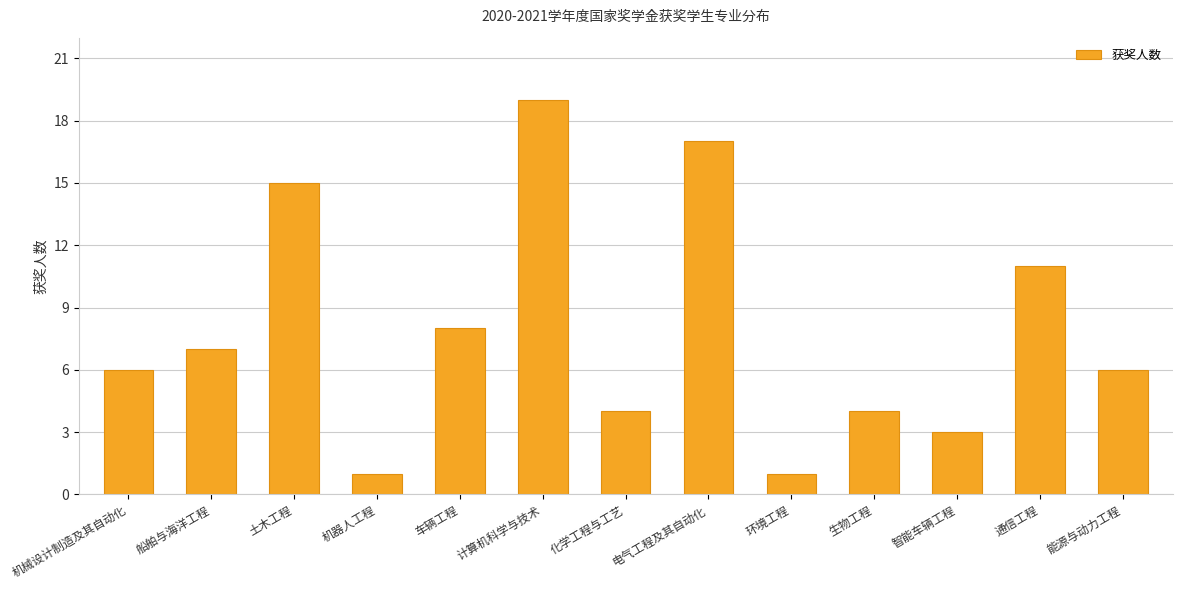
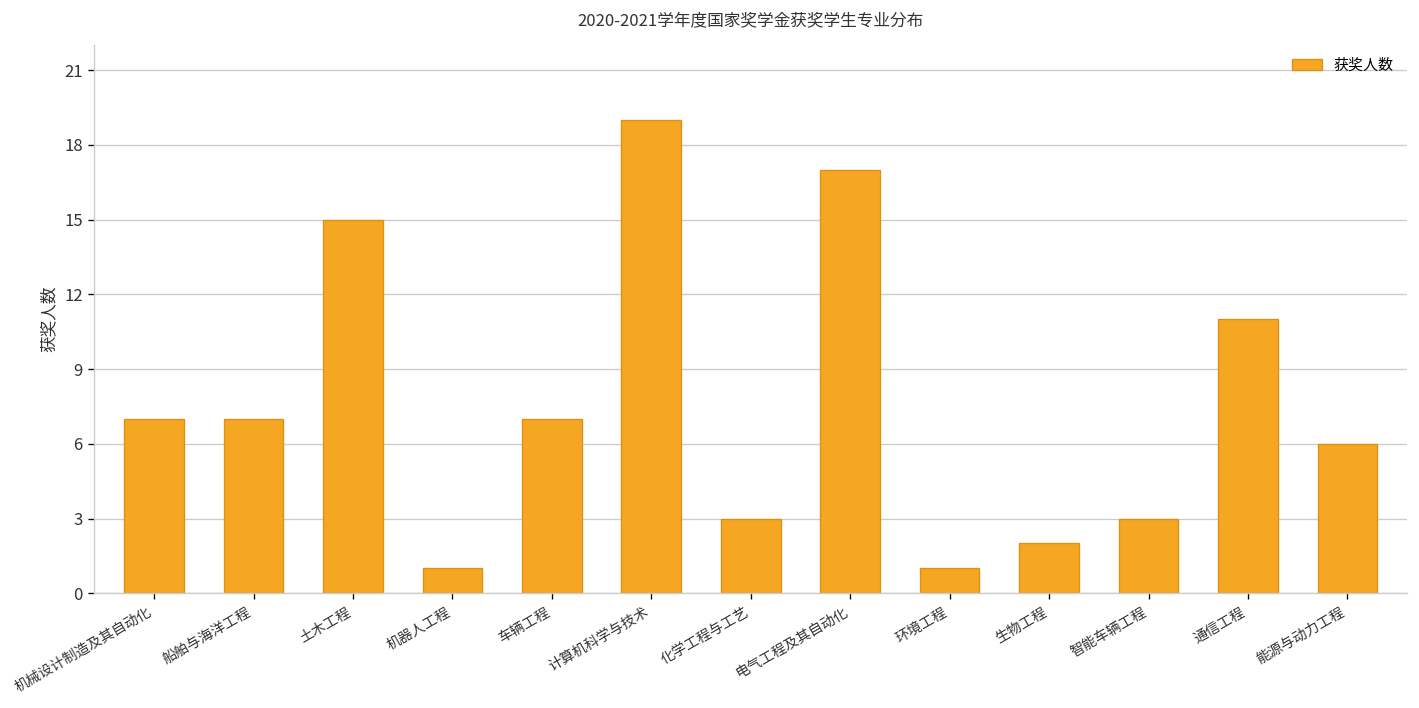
机械设计制造及其自动化: 6 -> 7
车辆工程: 8 -> 7
化学工程与工艺: 4 -> 3
生物工程: 4 -> 2
